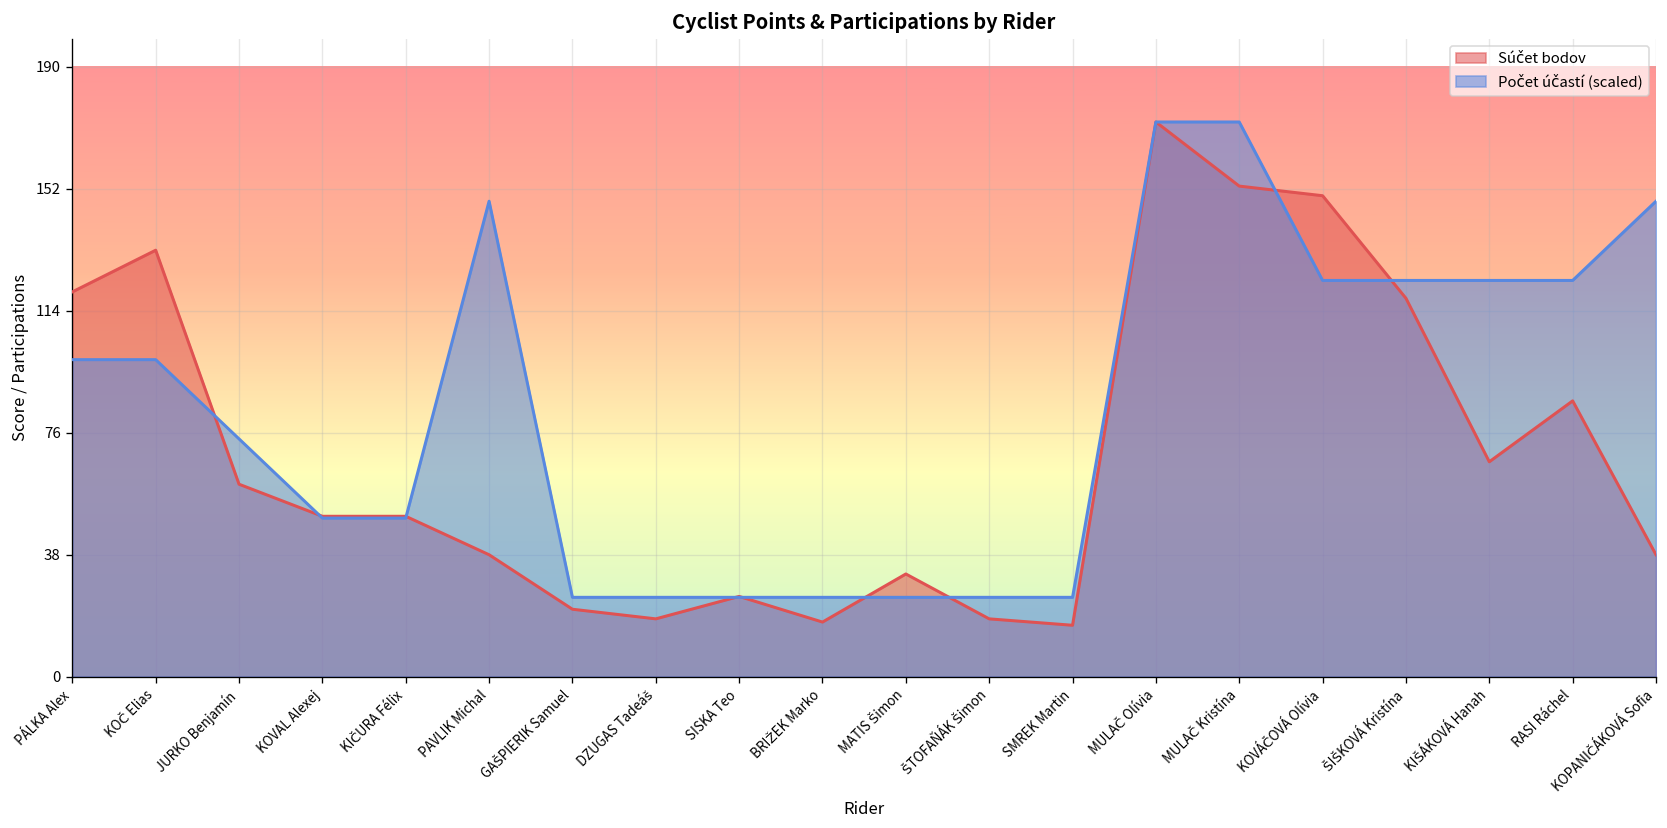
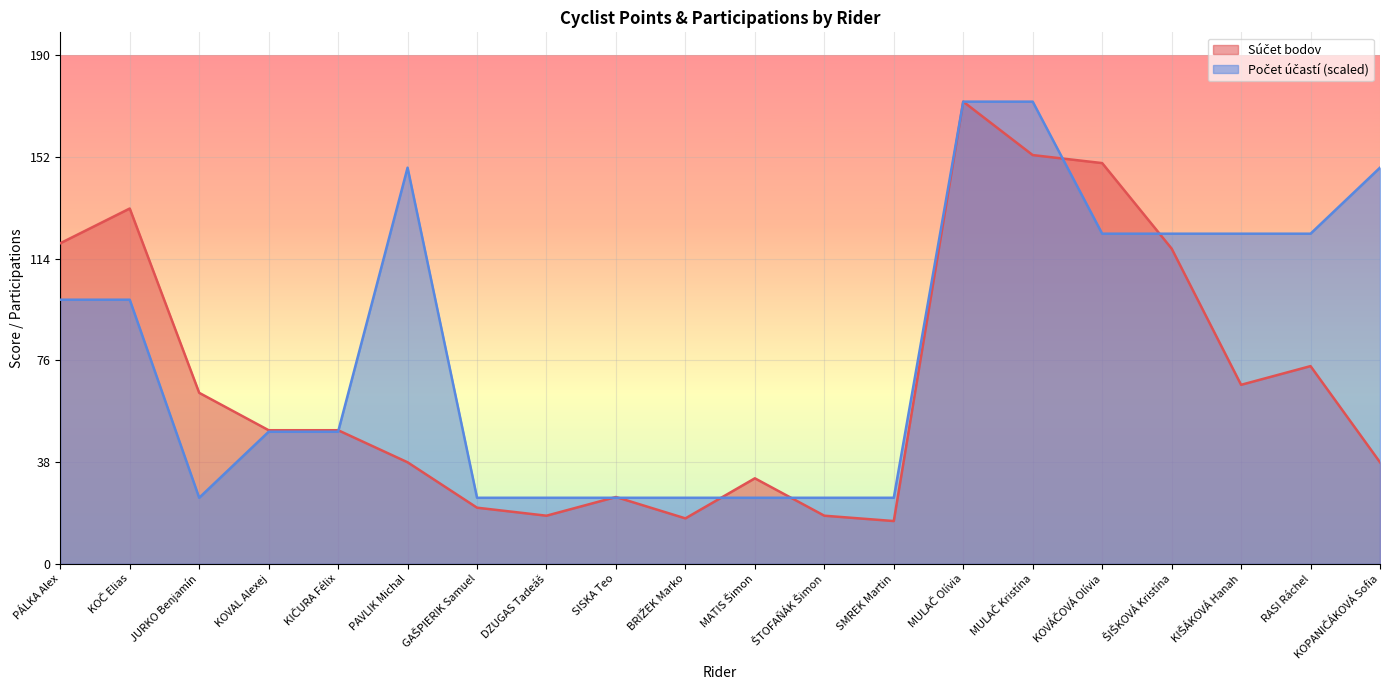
Súčet bodov, JURKO Benjamín: 60 -> 64
Počet účastí (scaled), JURKO Benjamín: 74 -> 25
Súčet bodov, RASI Ráchel: 86 -> 74
